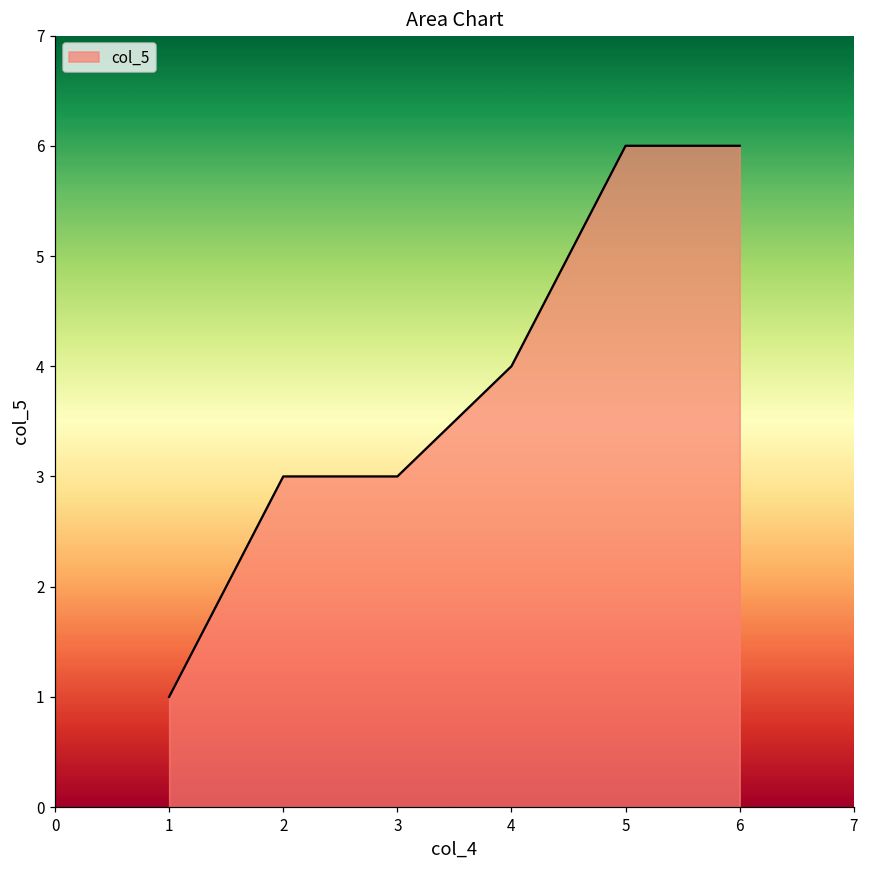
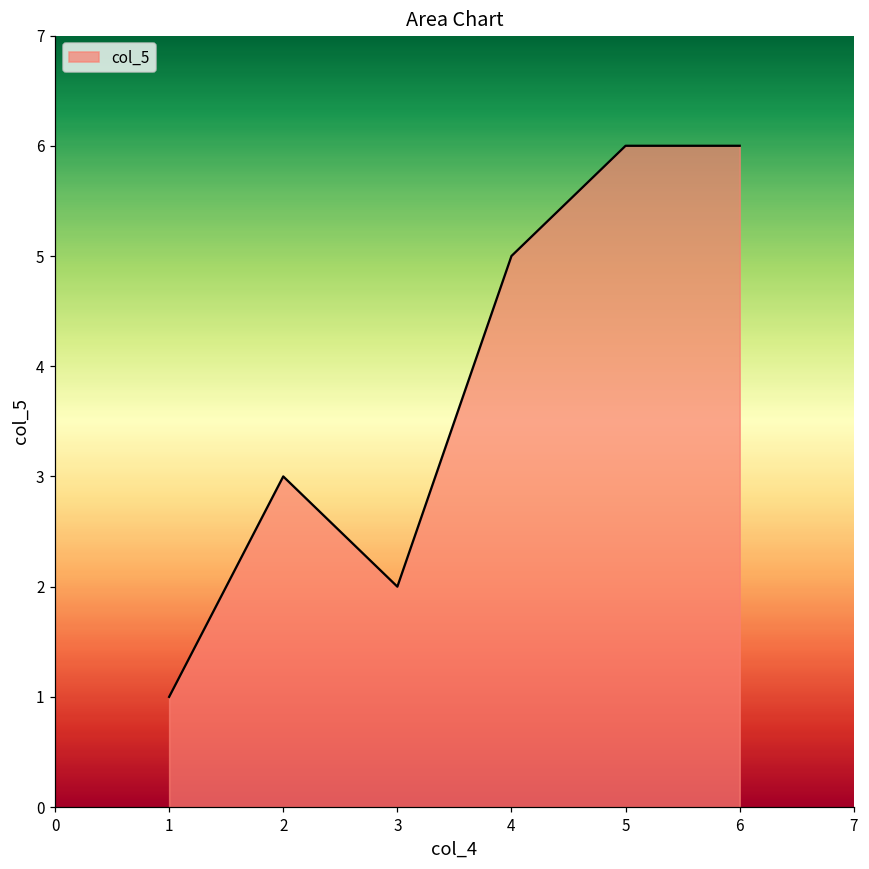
3: 3 -> 2
4: 4 -> 5
